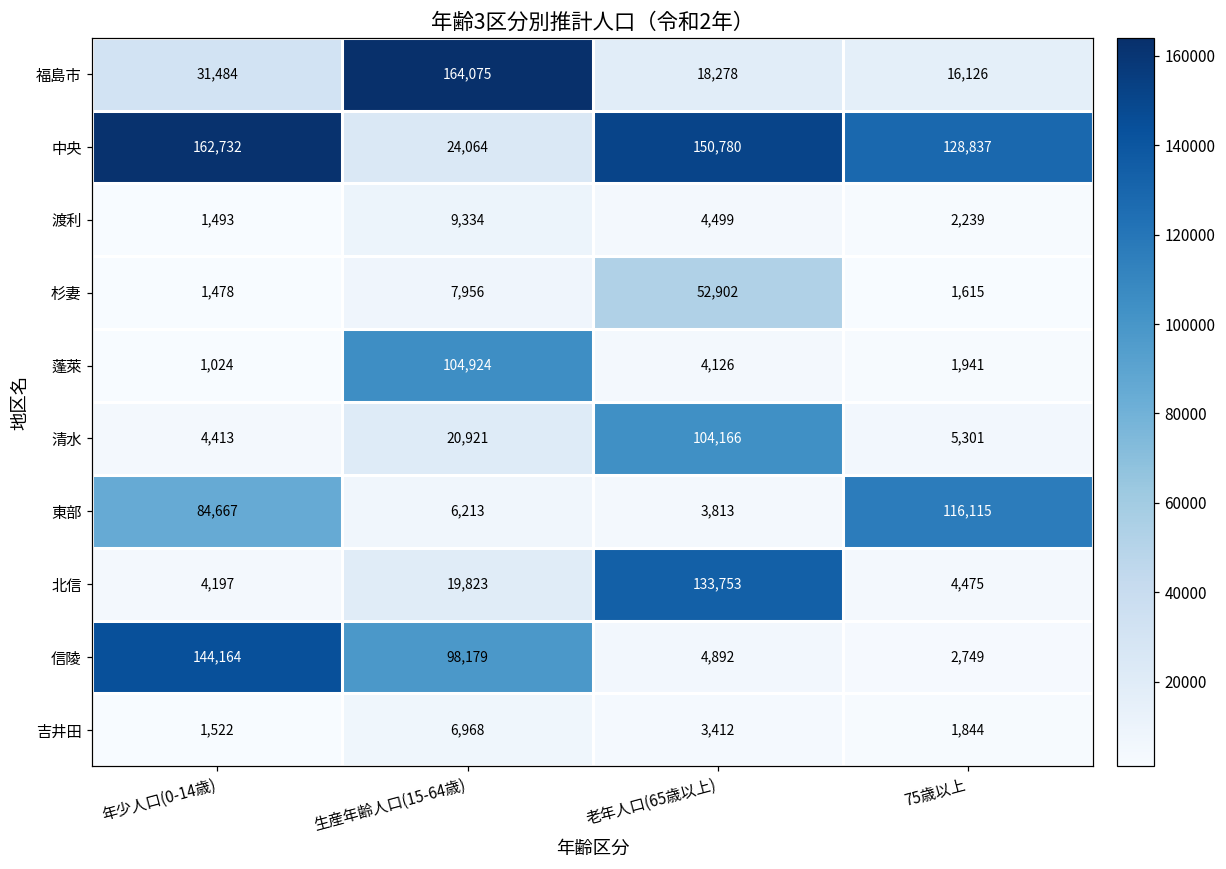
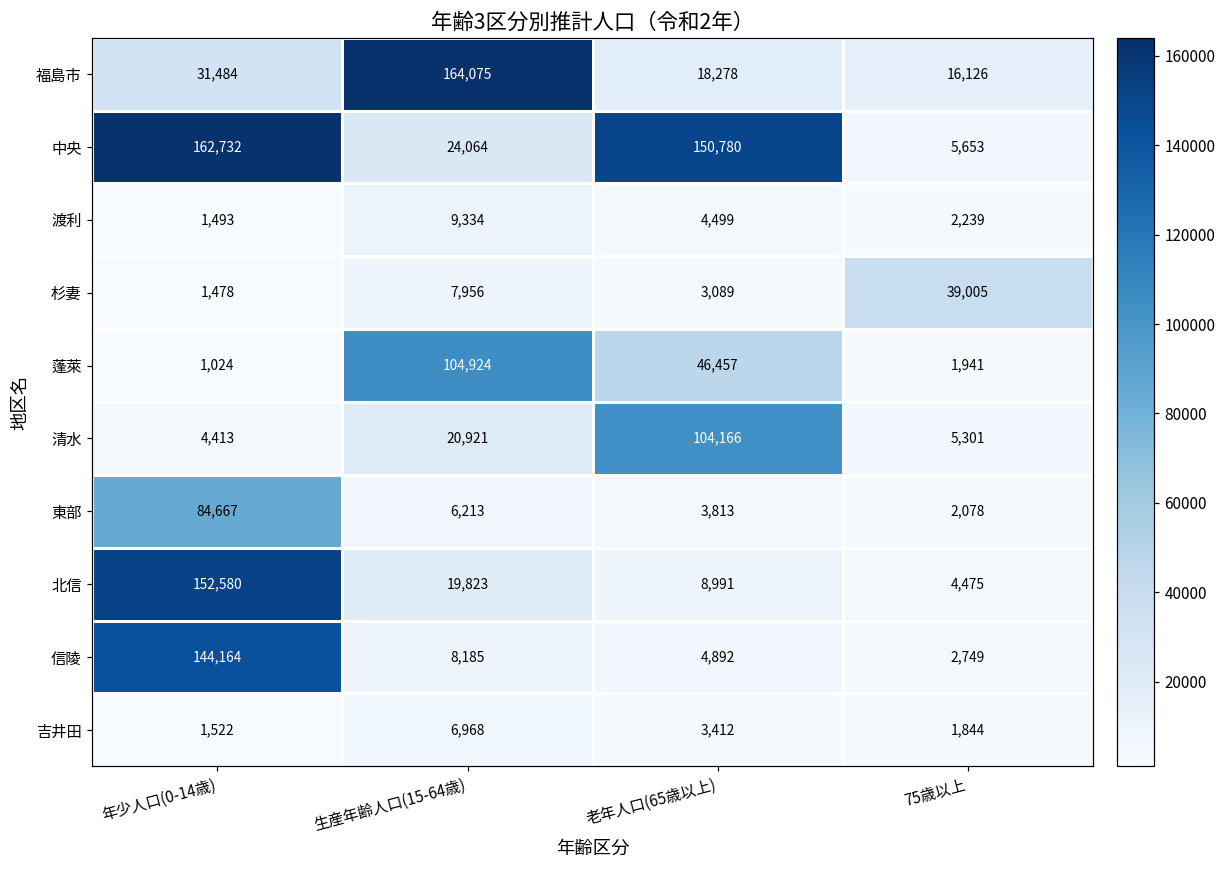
中央, 75歳以上: 128,837 -> 5,653
杉妻, 老年人口(65歳以上): 52,902 -> 3,089
杉妻, 75歳以上: 1,615 -> 39,005
蓬萊, 老年人口(65歳以上): 4,126 -> 46,457
東部, 75歳以上: 116,115 -> 2,078
北信, 年少人口(0-14歳): 4,197 -> 152,580
北信, 老年人口(65歳以上): 133,753 -> 8,991
信陵, 生産年齢人口(15-64歳): 98,179 -> 8,185
